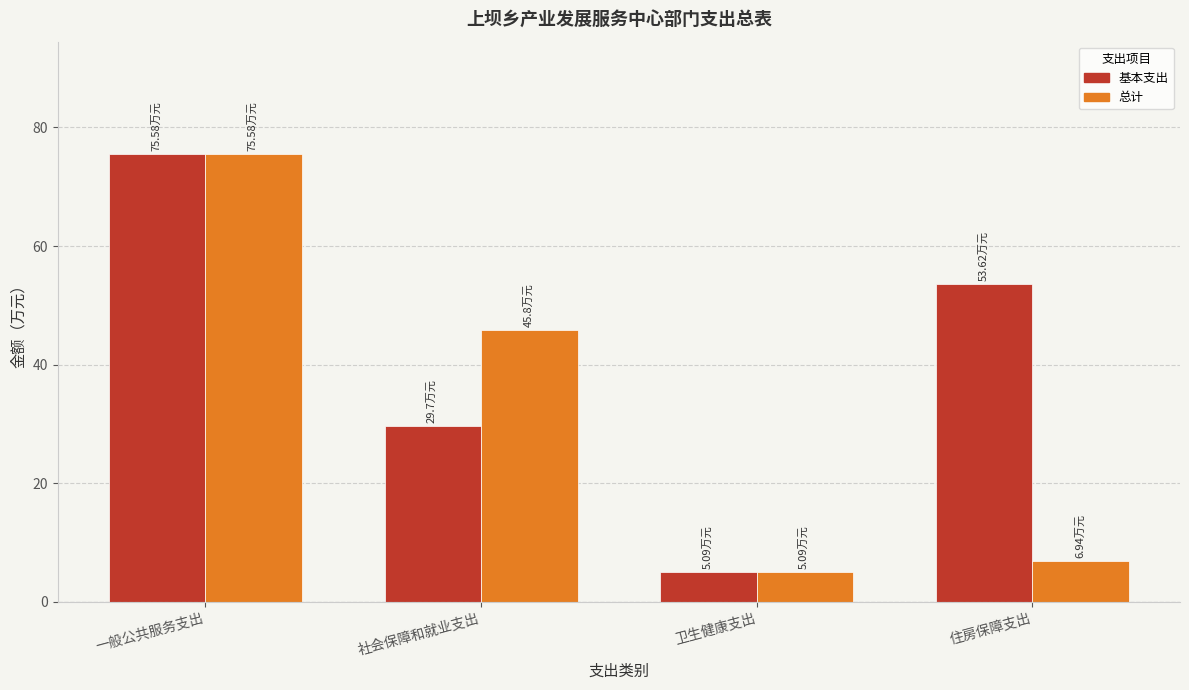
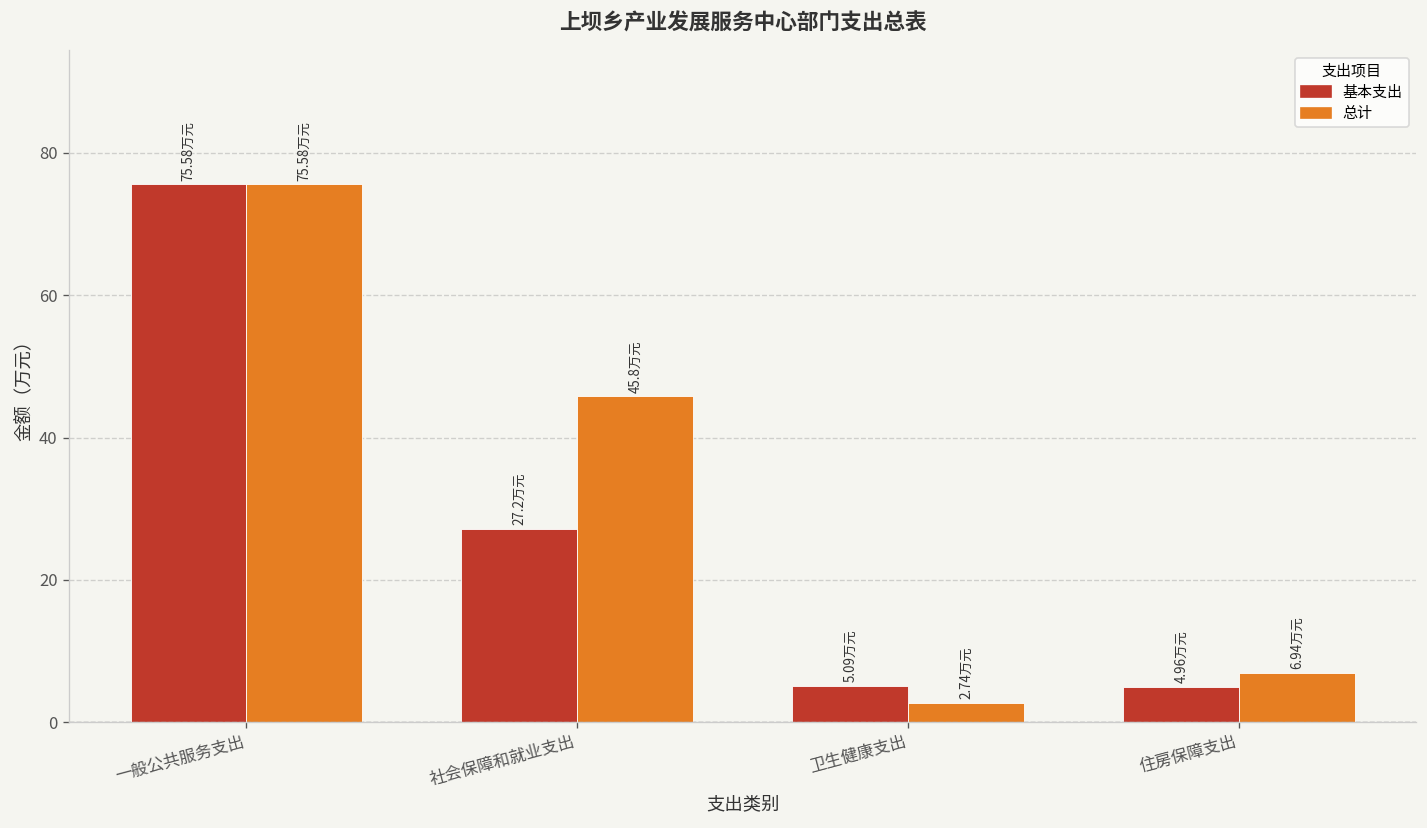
基本支出, 社会保障和就业支出: 29.7 -> 27.2
总计, 卫生健康支出: 5.09 -> 2.74
基本支出, 住房保障支出: 53.62 -> 4.96
